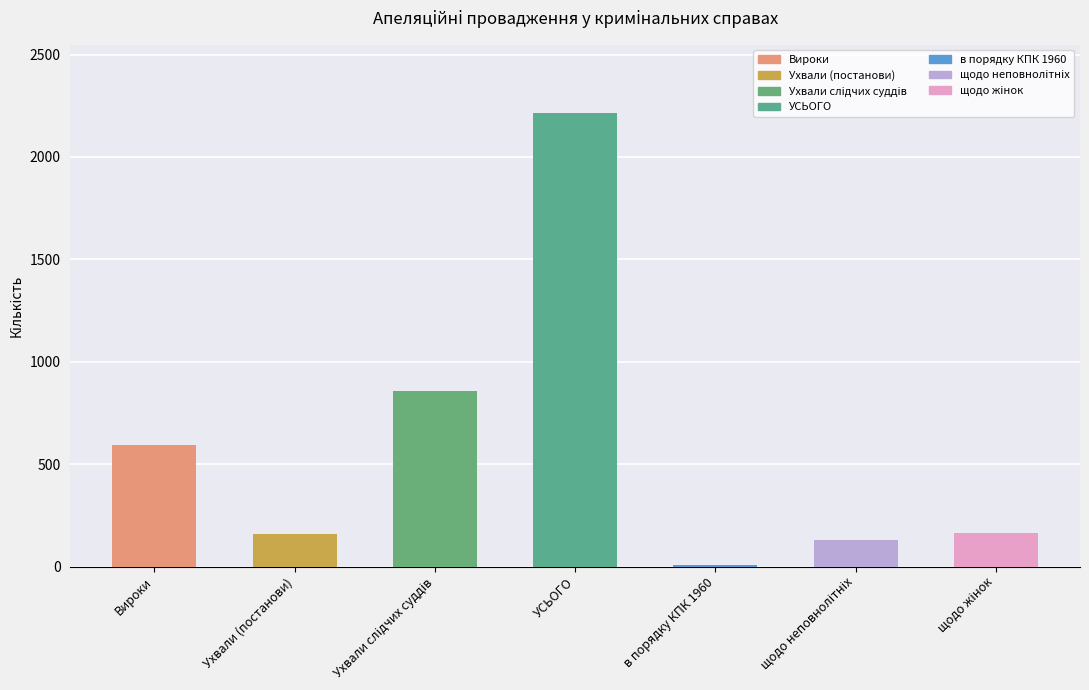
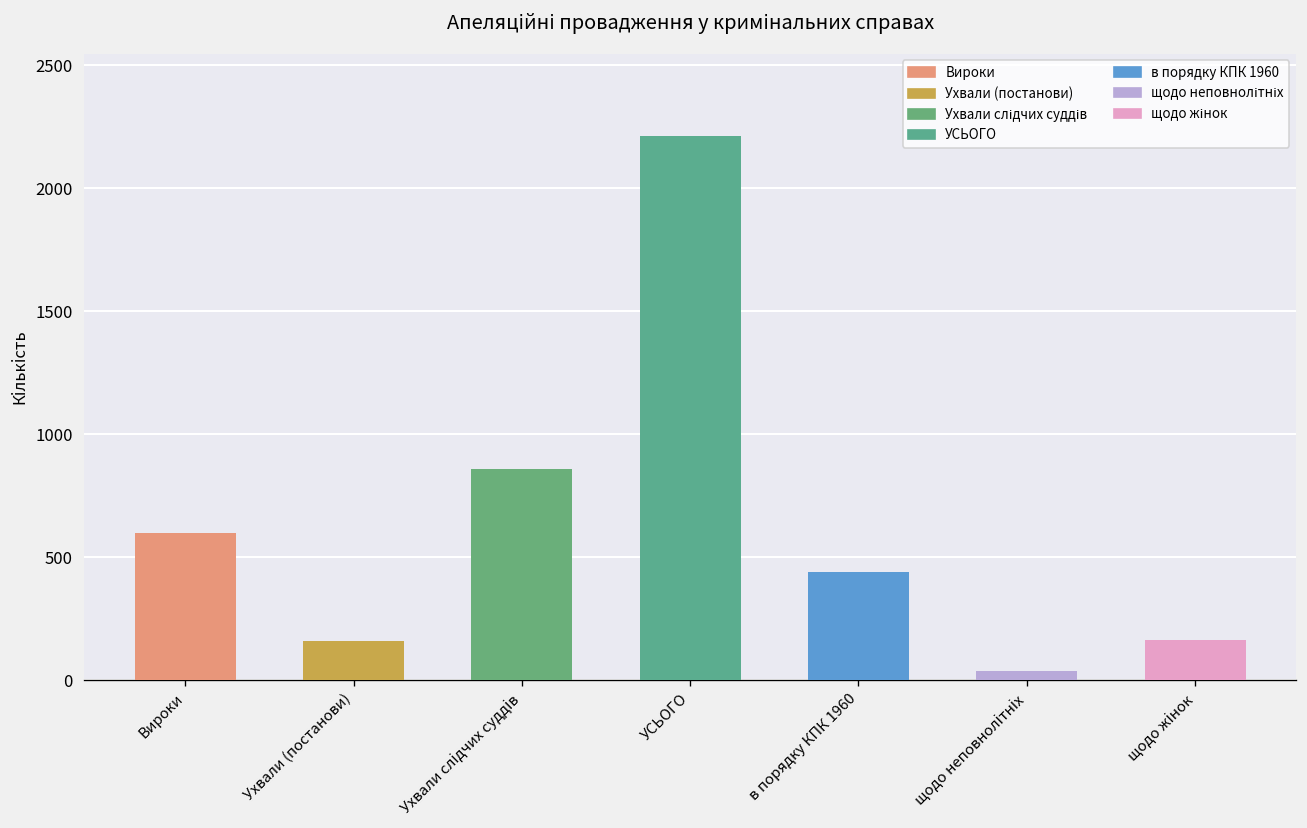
в порядку КПК 1960: 10 -> 440
щодо неповнолітніх: 130 -> 40
